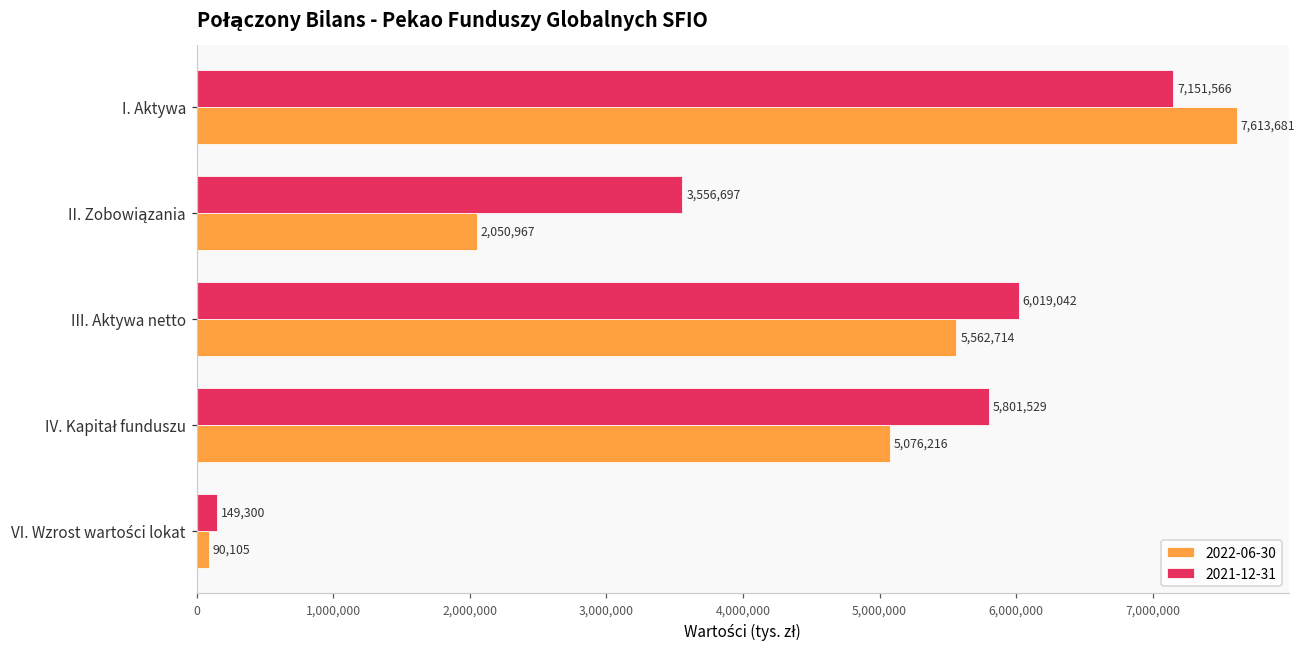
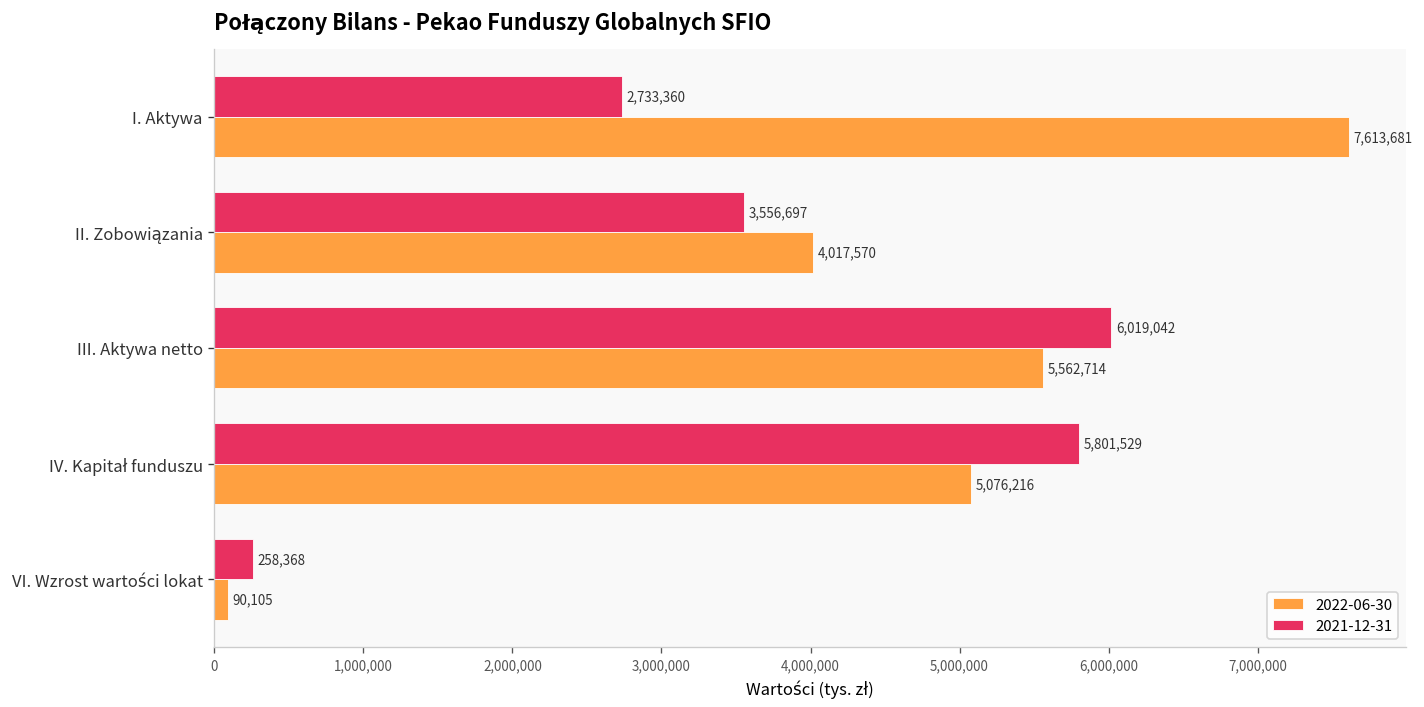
2021-12-31, I. Aktywa: 7,151,566 -> 2,733,360
2022-06-30, II. Zobowiązania: 2,050,967 -> 4,017,570
2021-12-31, VI. Wzrost wartości lokat: 149,300 -> 258,368
